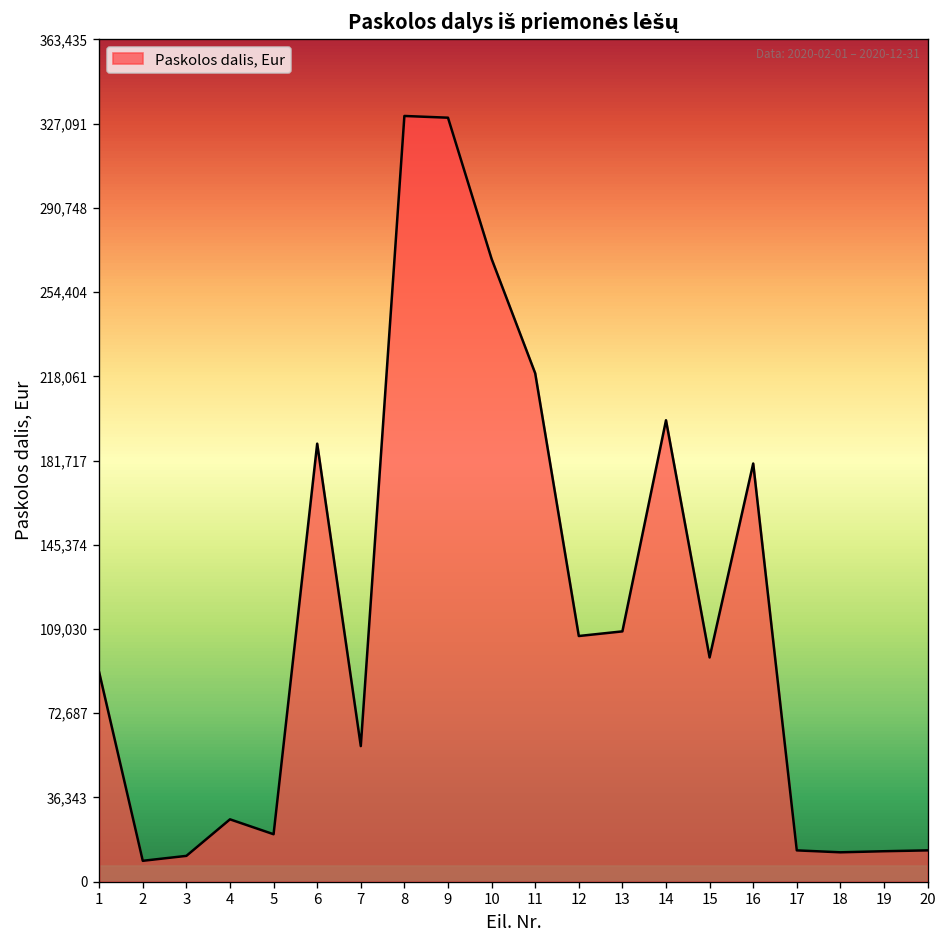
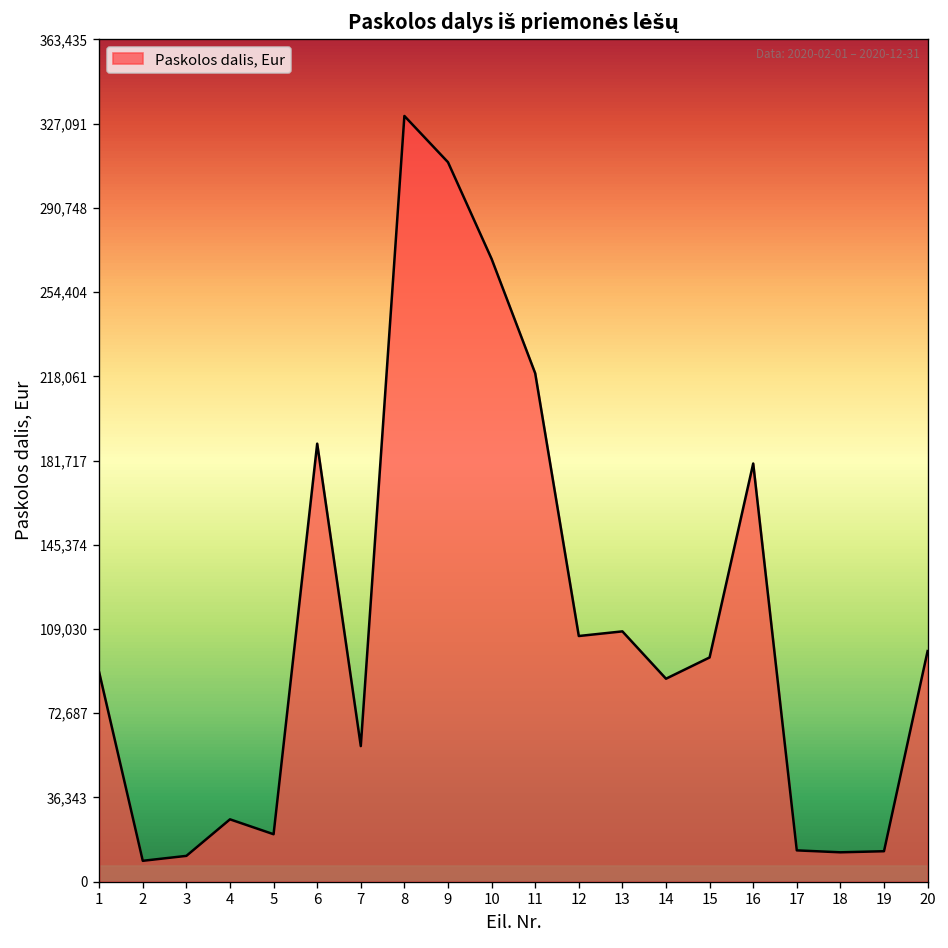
9: 330,000 -> 310,000
14: 199,000 -> 88,000
20: 14,000 -> 99,000
